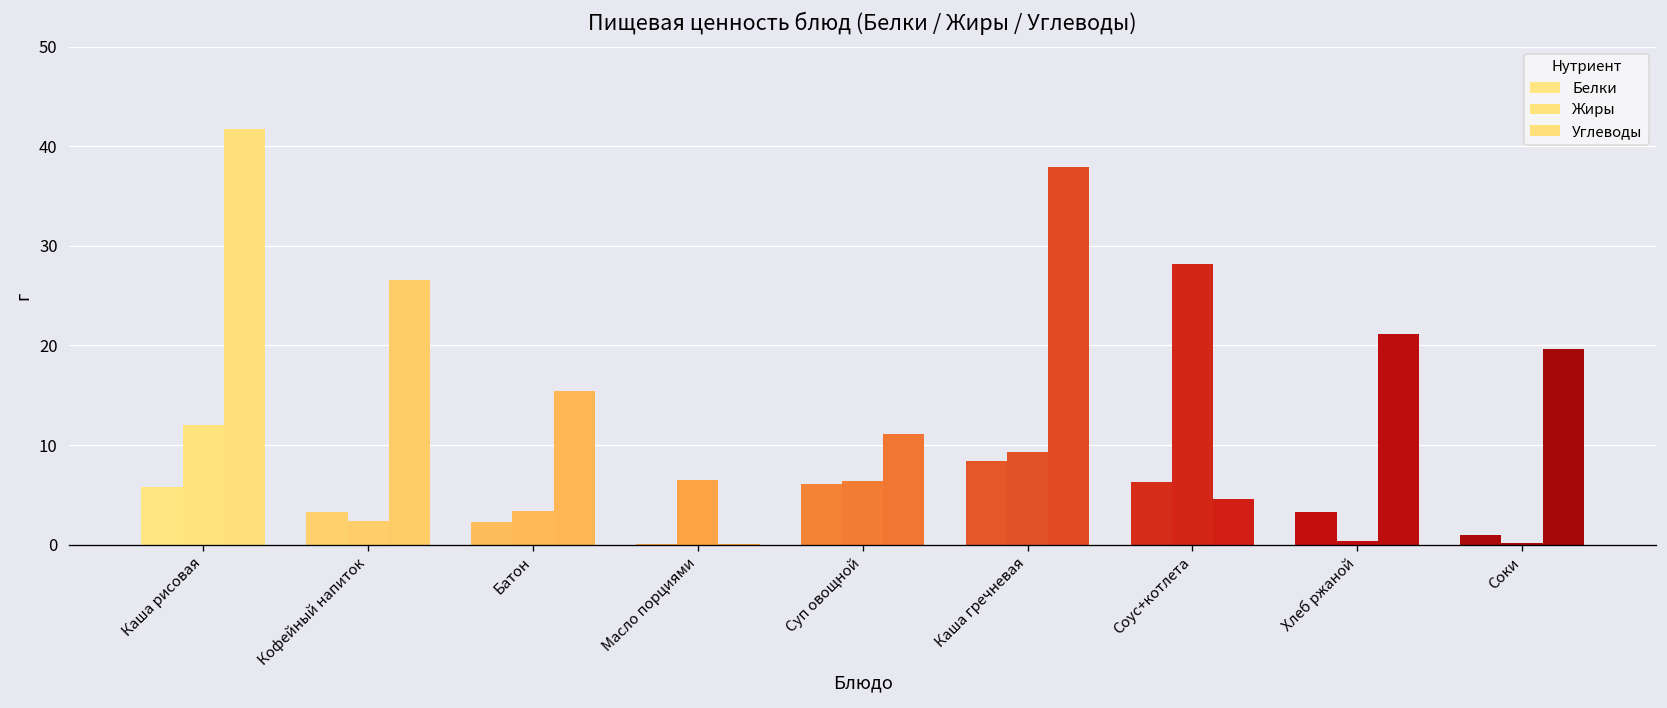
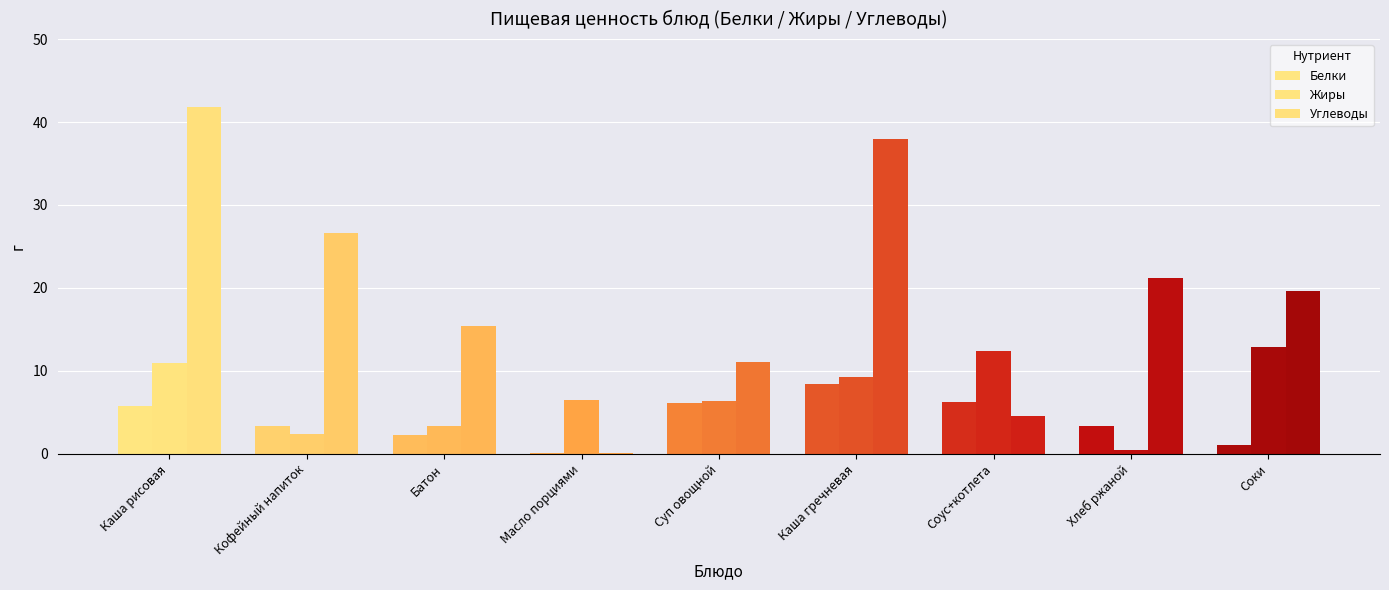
Каша рисовая: 12 -> 11
Соус+котлета: 28 -> 12
Соки: 0 -> 13
